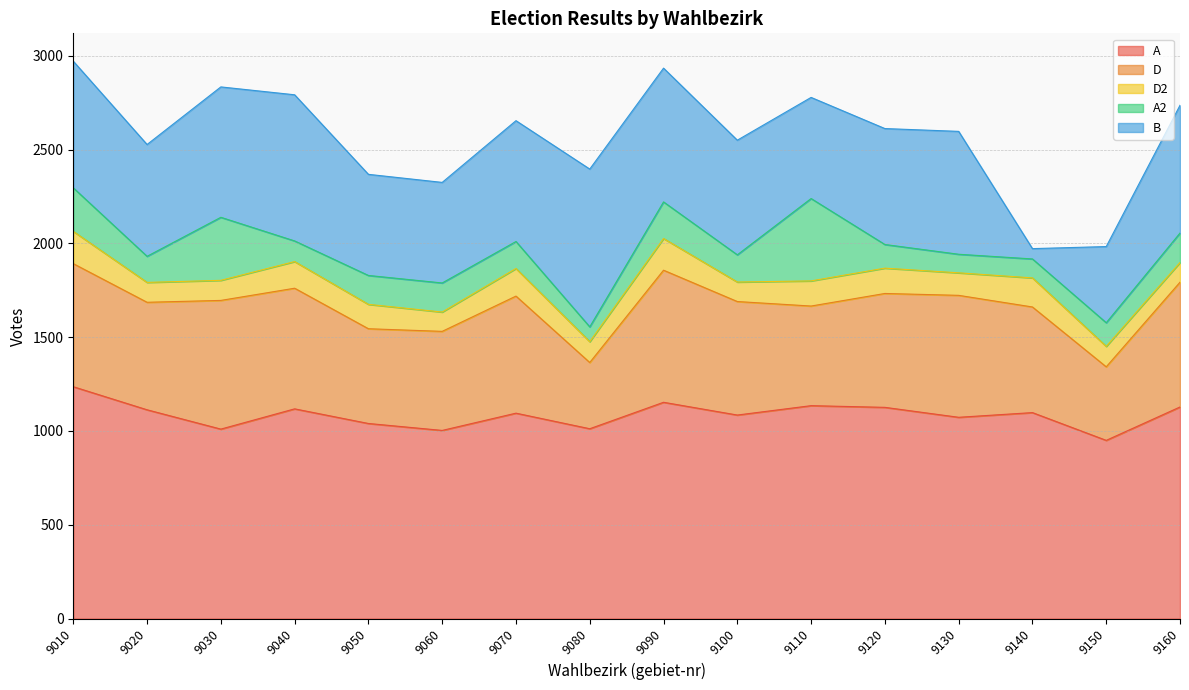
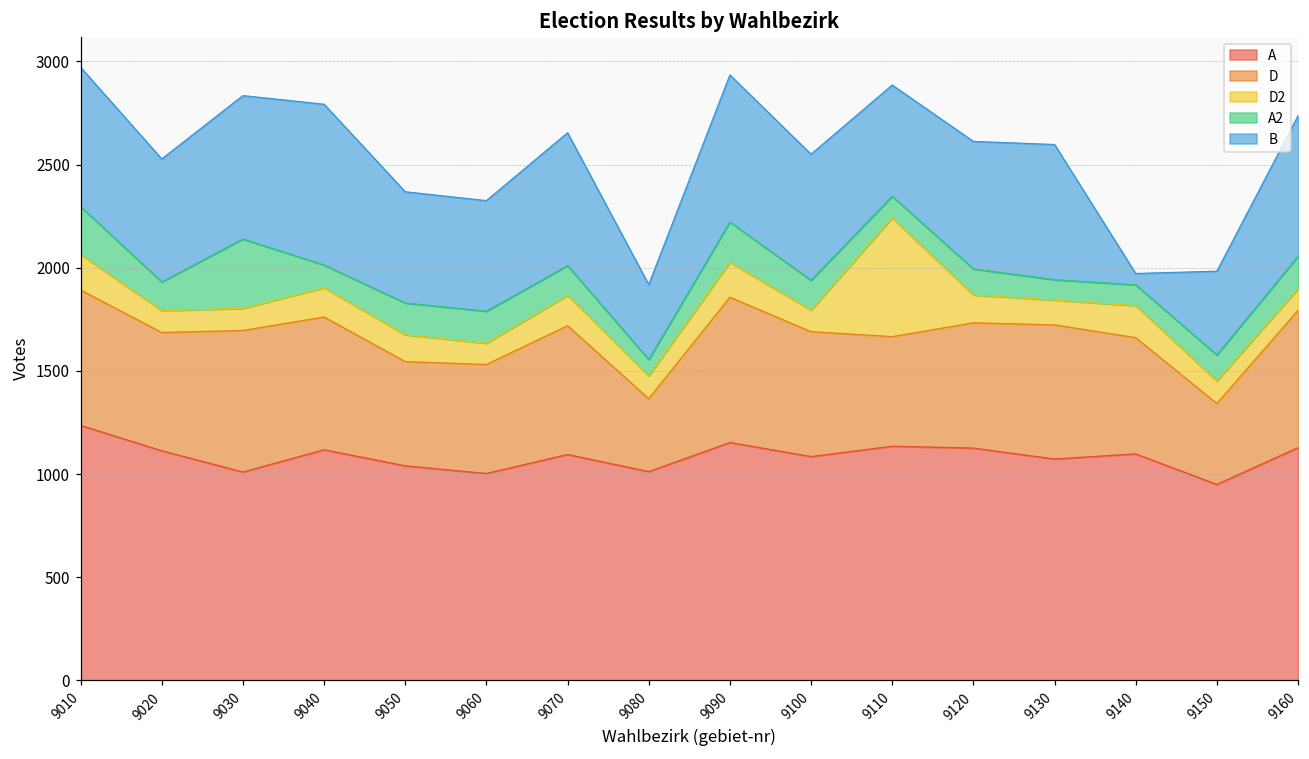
B, 9080: 840 -> 360
D2, 9110: 130 -> 580
A2, 9110: 440 -> 110
